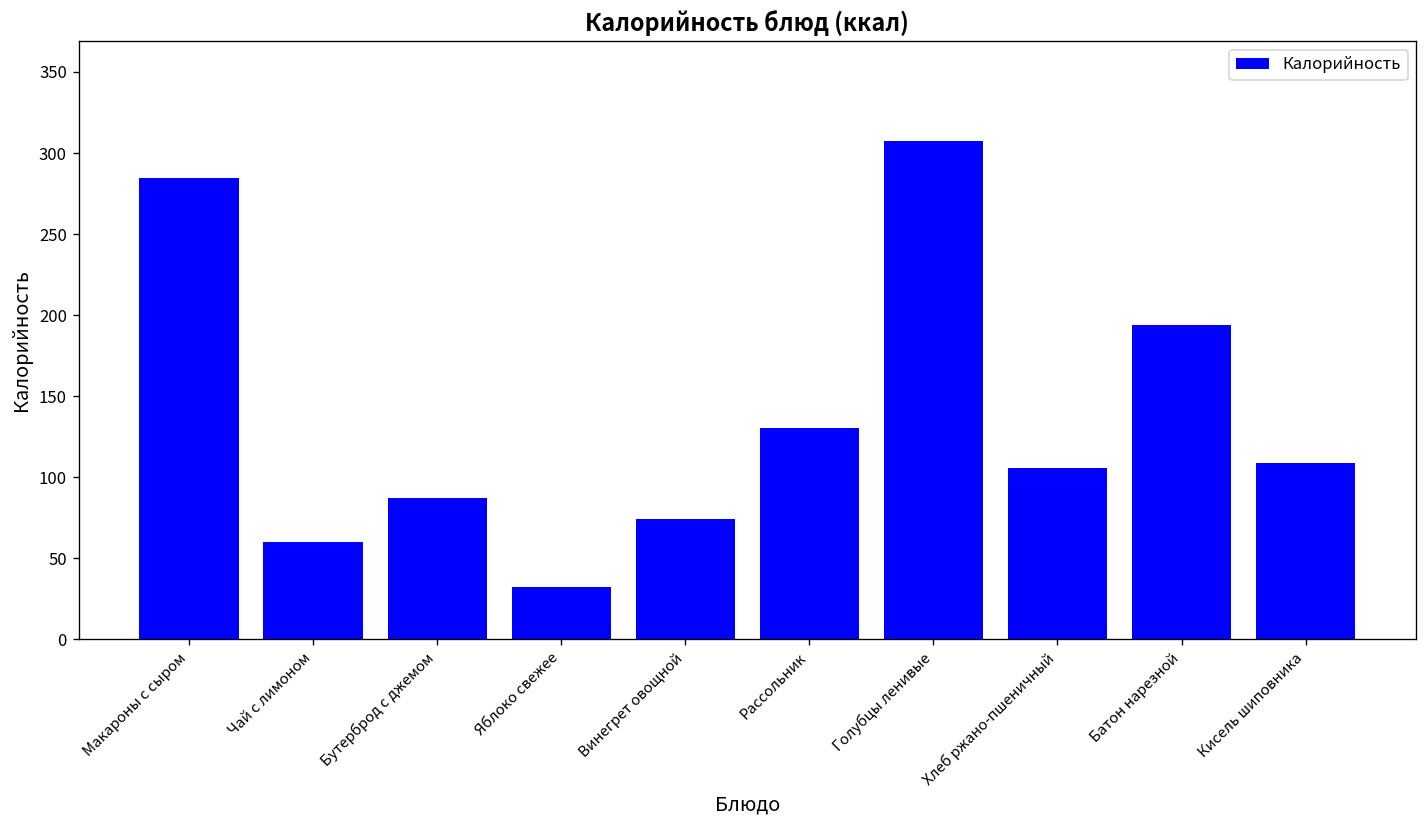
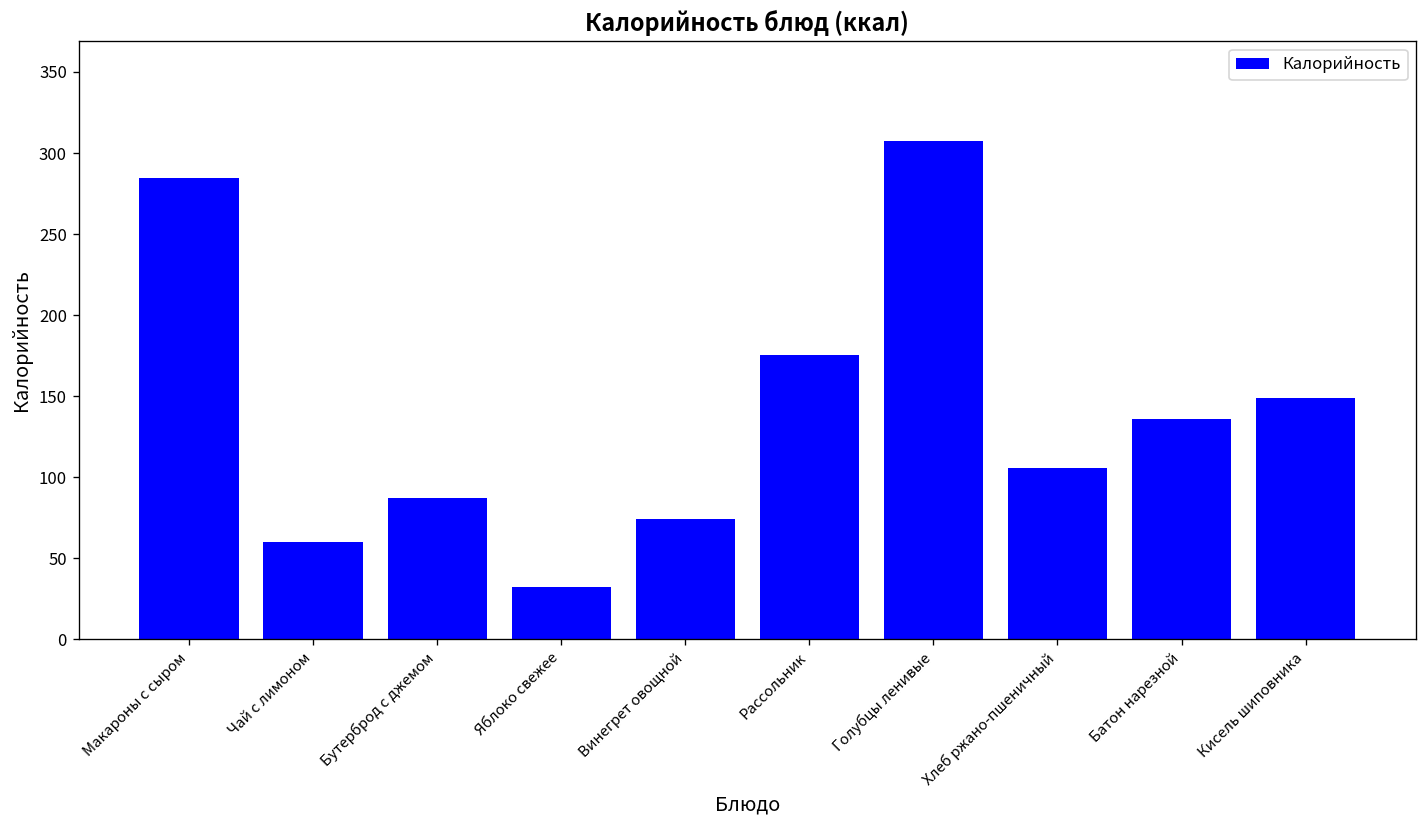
Рассольник: 130 -> 175
Батон нарезной: 194 -> 136
Кисель шиповника: 108 -> 149
